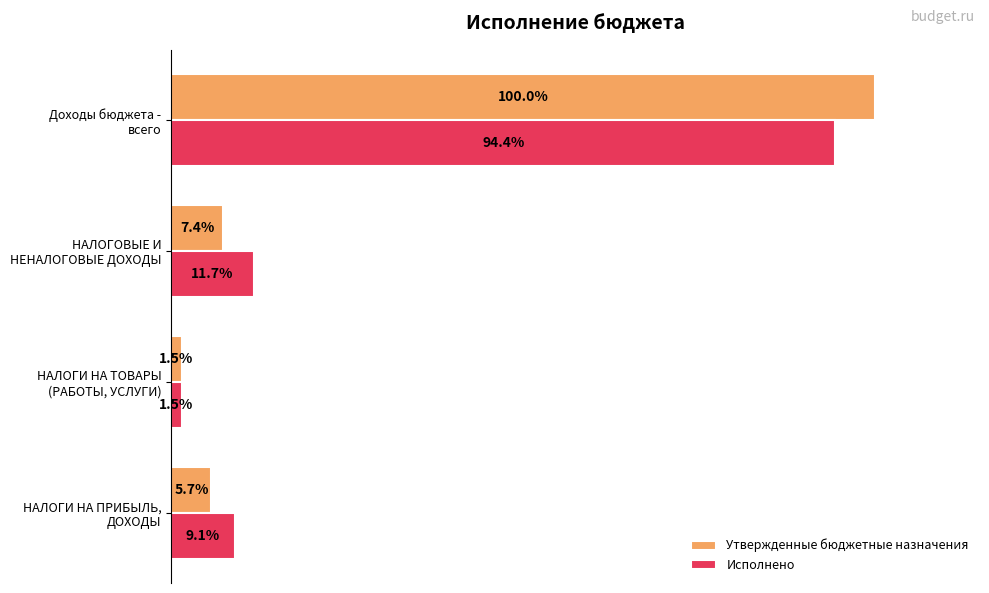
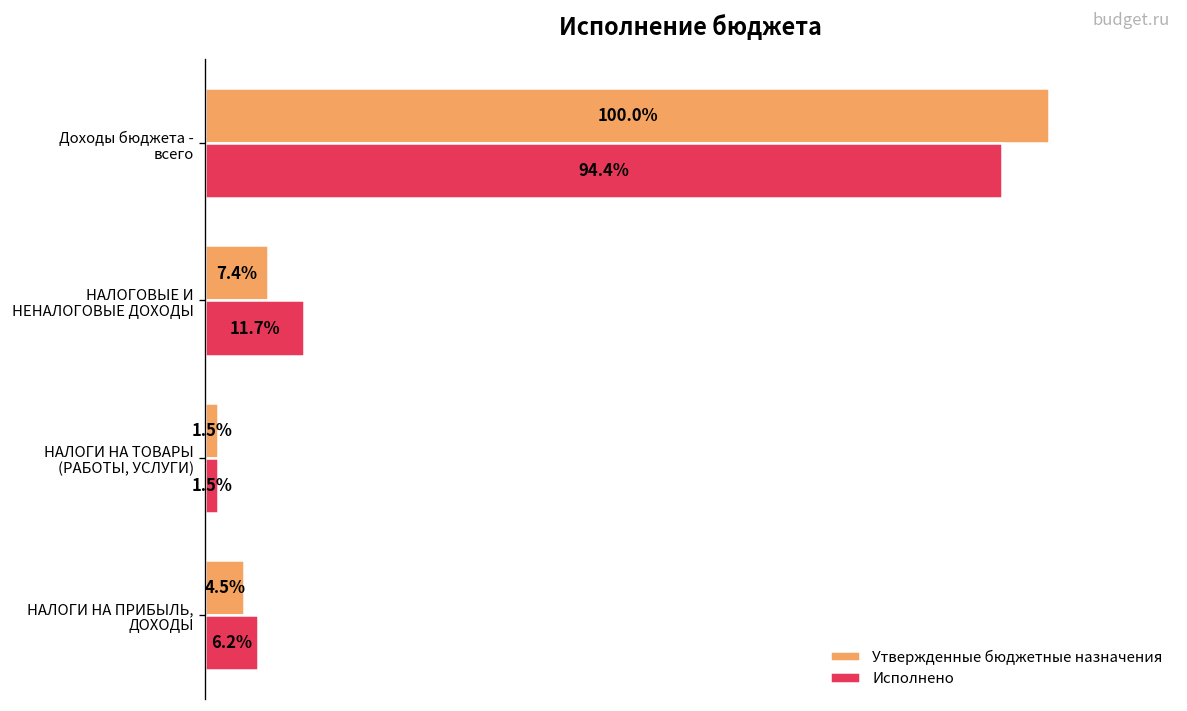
Утвержденные бюджетные назначения, НАЛОГИ НА ПРИБЫЛЬ, ДОХОДЫ: 5.7% -> 4.5%
Исполнено, НАЛОГИ НА ПРИБЫЛЬ, ДОХОДЫ: 9.1% -> 6.2%
